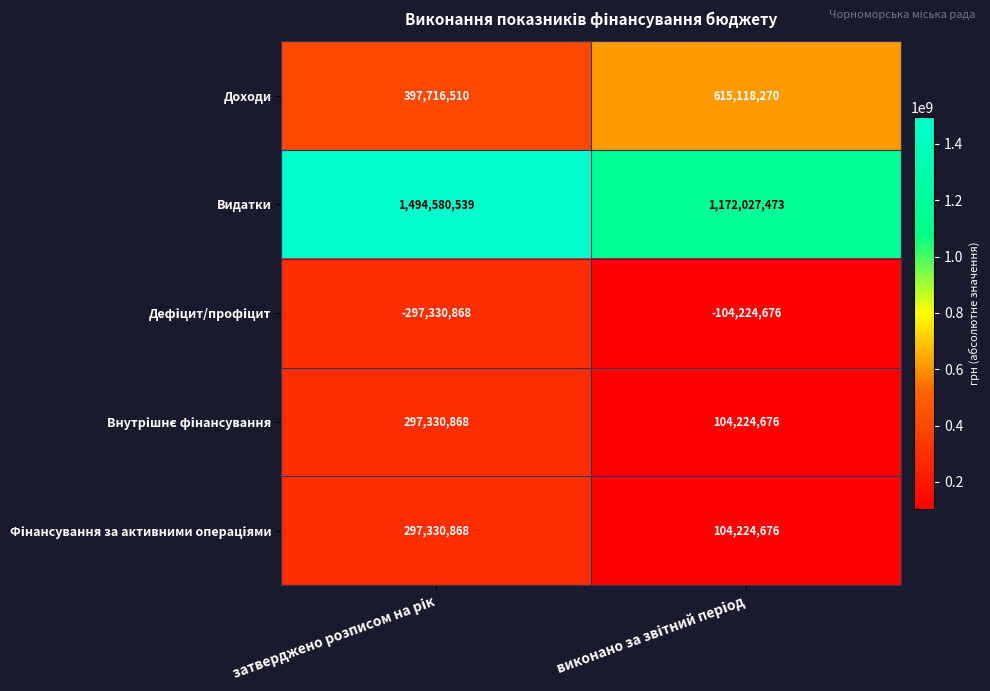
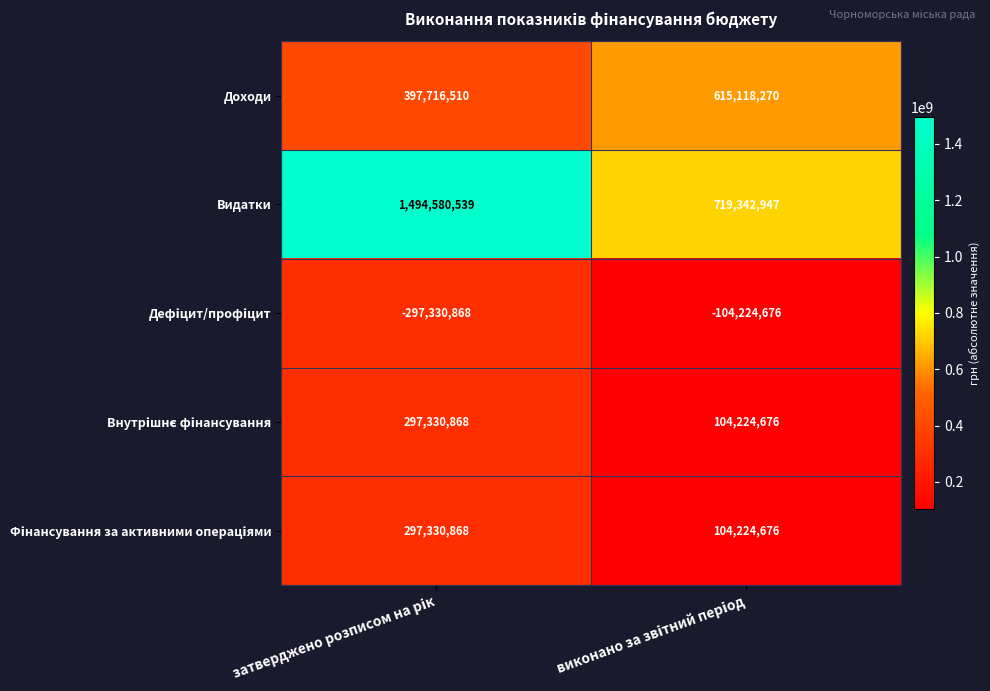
Видатки, виконано за звітний період: 1,172,027,473 -> 719,342,947
